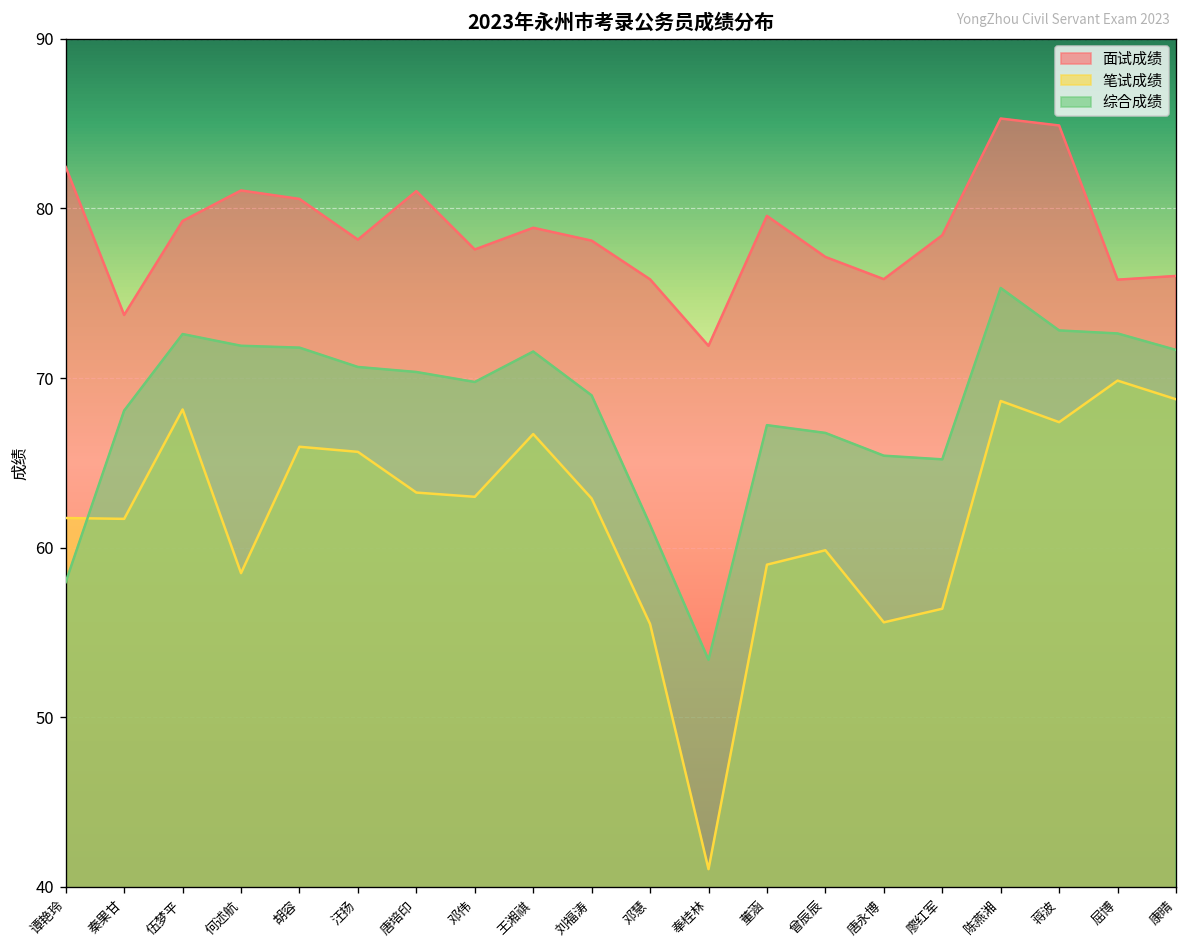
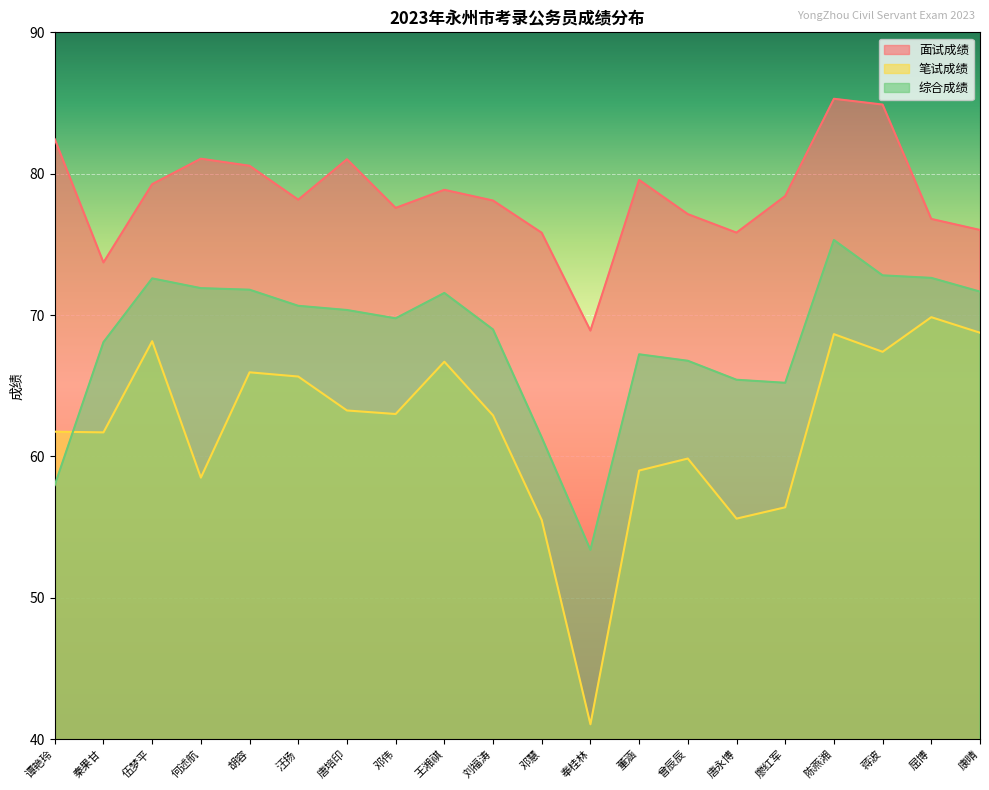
面试成绩, 奉桂林: 71.9 -> 68.9
面试成绩, 屈博: 75.8 -> 76.8
